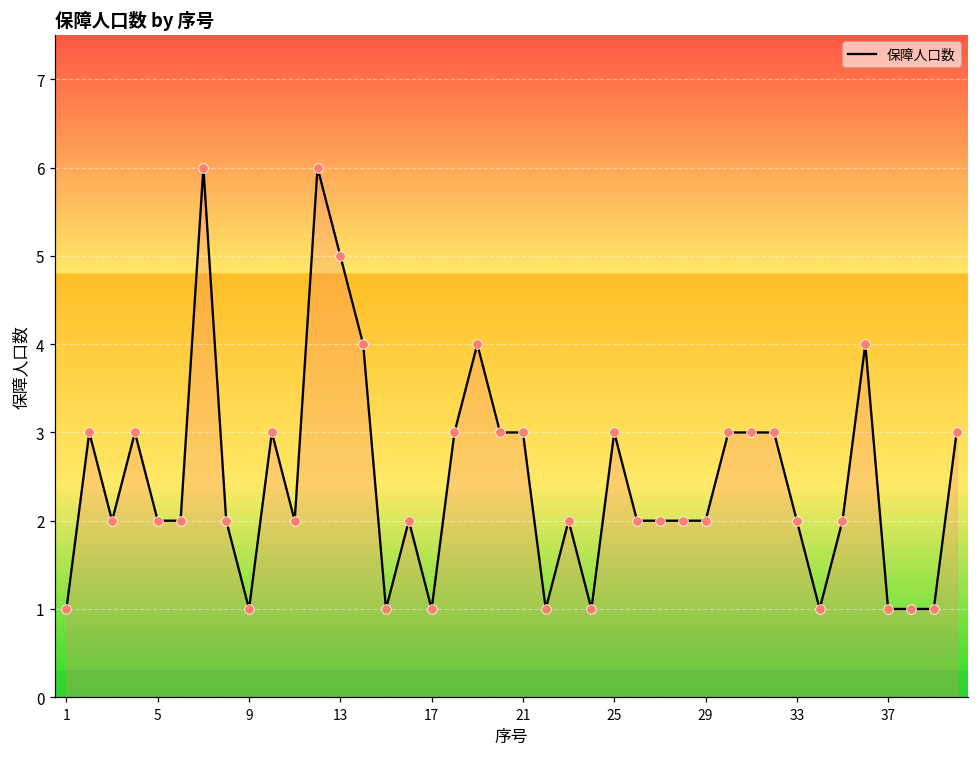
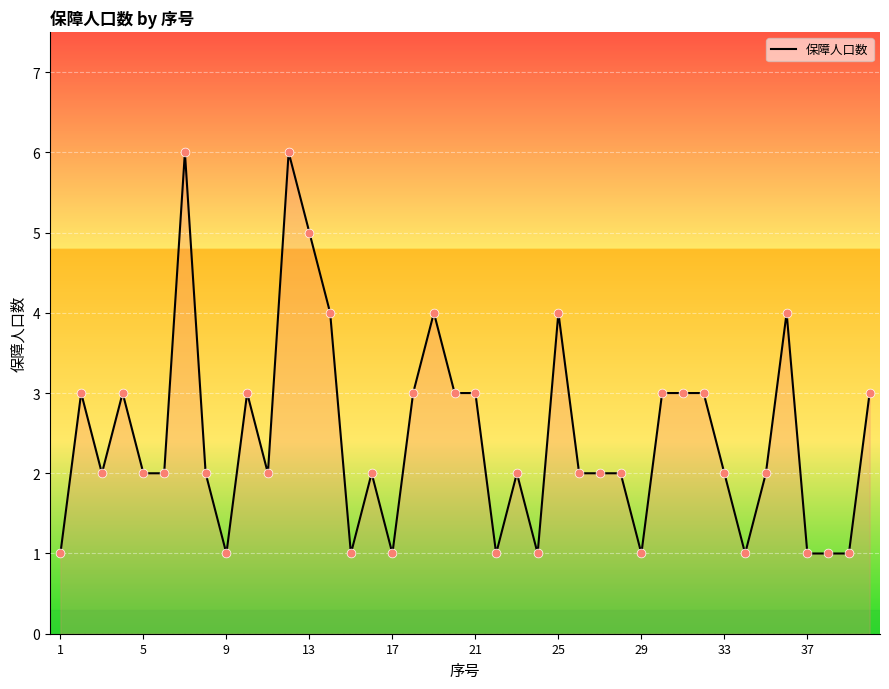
25: 3 -> 4
29: 2 -> 1
